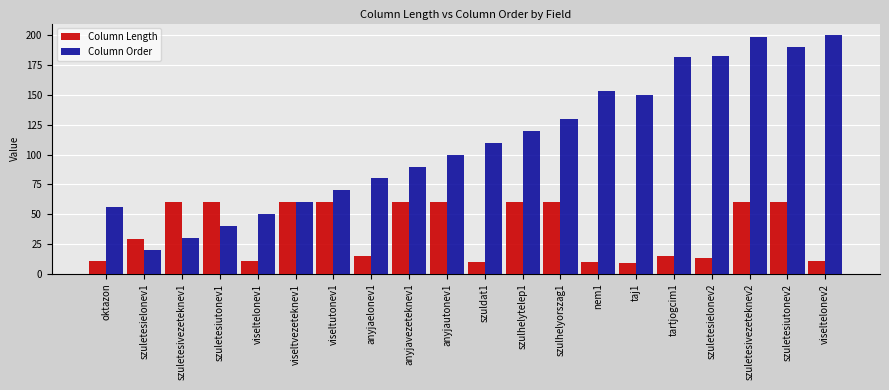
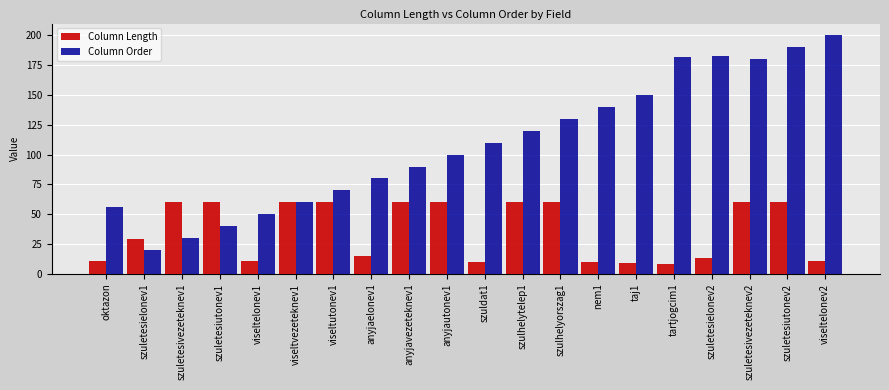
Column Order, nem1: 153 -> 140
Column Length, tartjogcim1: 15 -> 8
Column Order, szuletesivezeteknev2: 199 -> 180
